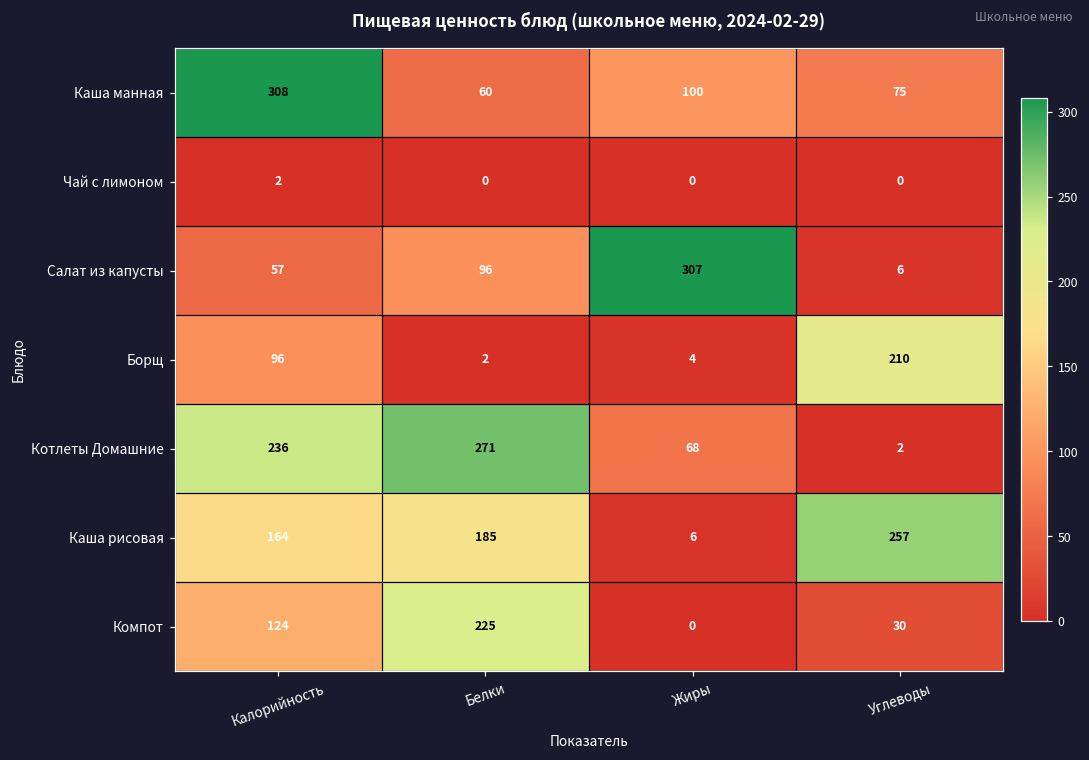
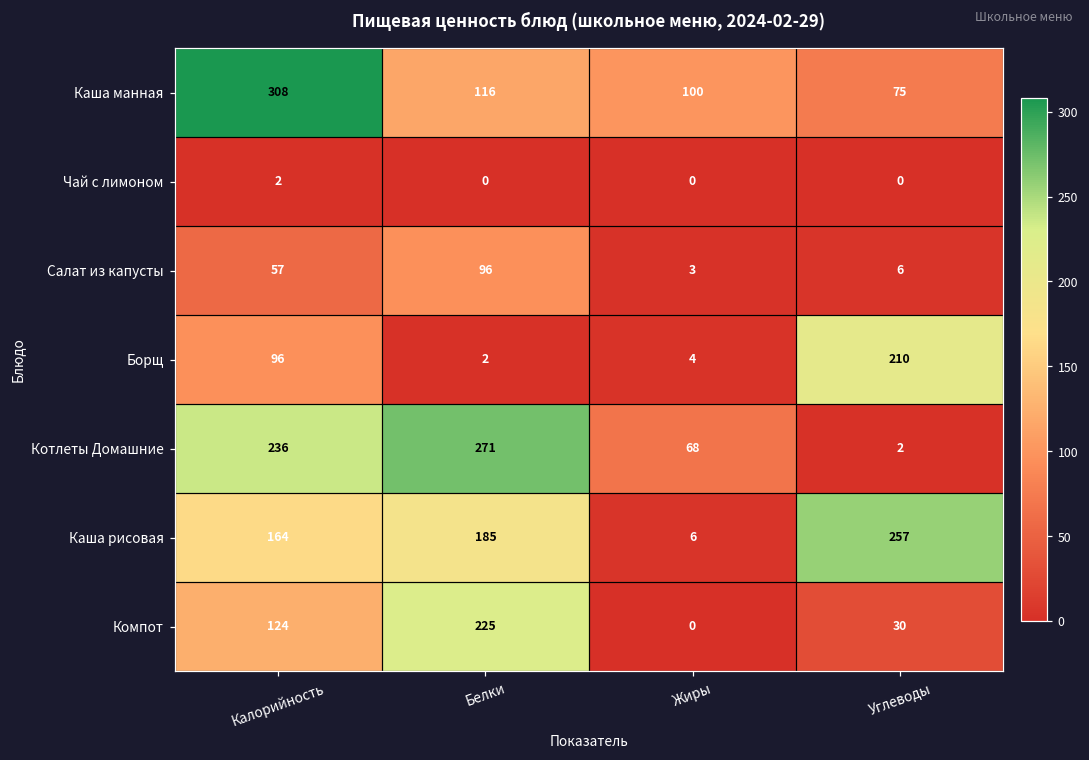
Каша манная, Белки: 60 -> 116
Салат из капусты, Жиры: 307 -> 3
